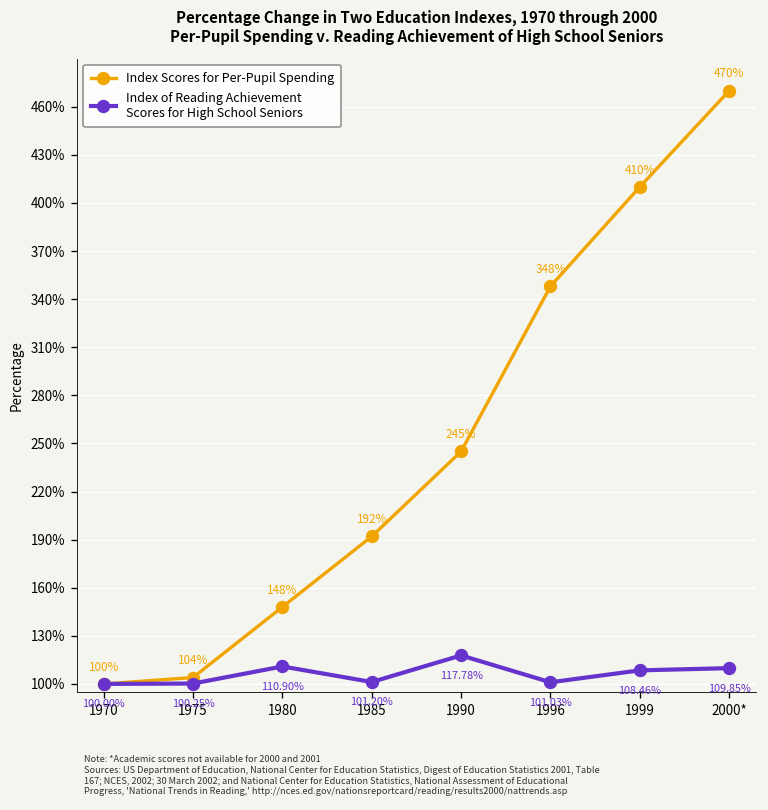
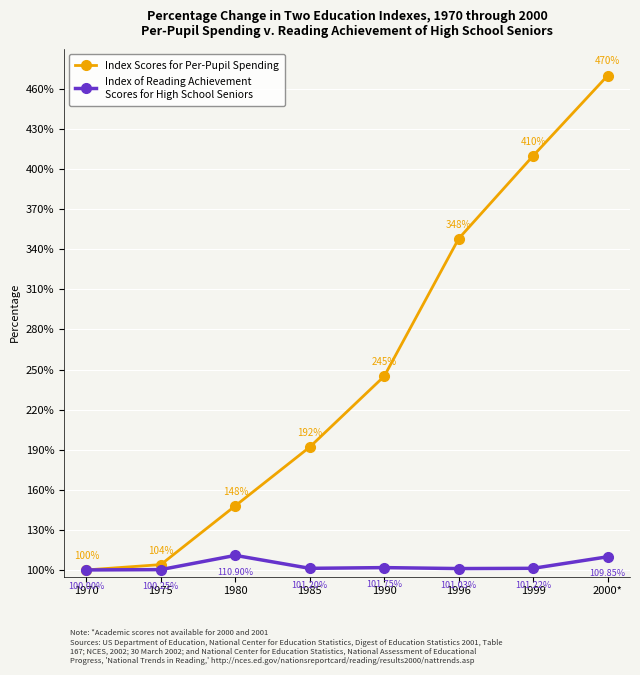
Index of Reading Achievement Scores for High School Seniors, 1990: 117.78% -> 101.75%
Index of Reading Achievement Scores for High School Seniors, 1999: 108.46% -> 101.22%
